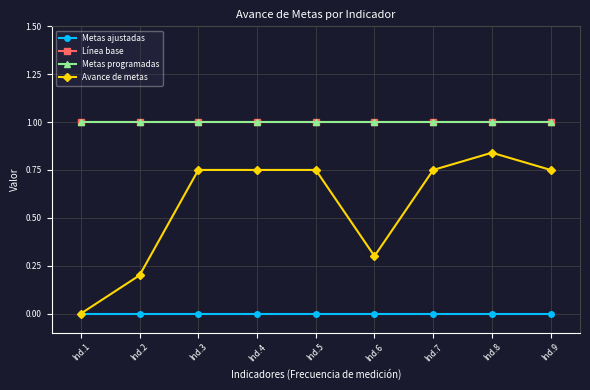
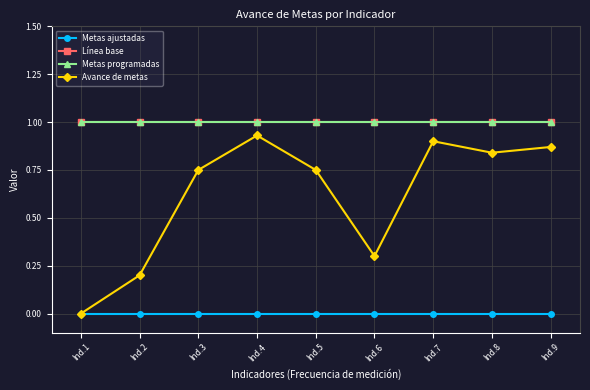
Avance de metas, Ind.4: 0.75 -> 0.93
Avance de metas, Ind.7: 0.75 -> 0.90
Avance de metas, Ind.9: 0.75 -> 0.87
